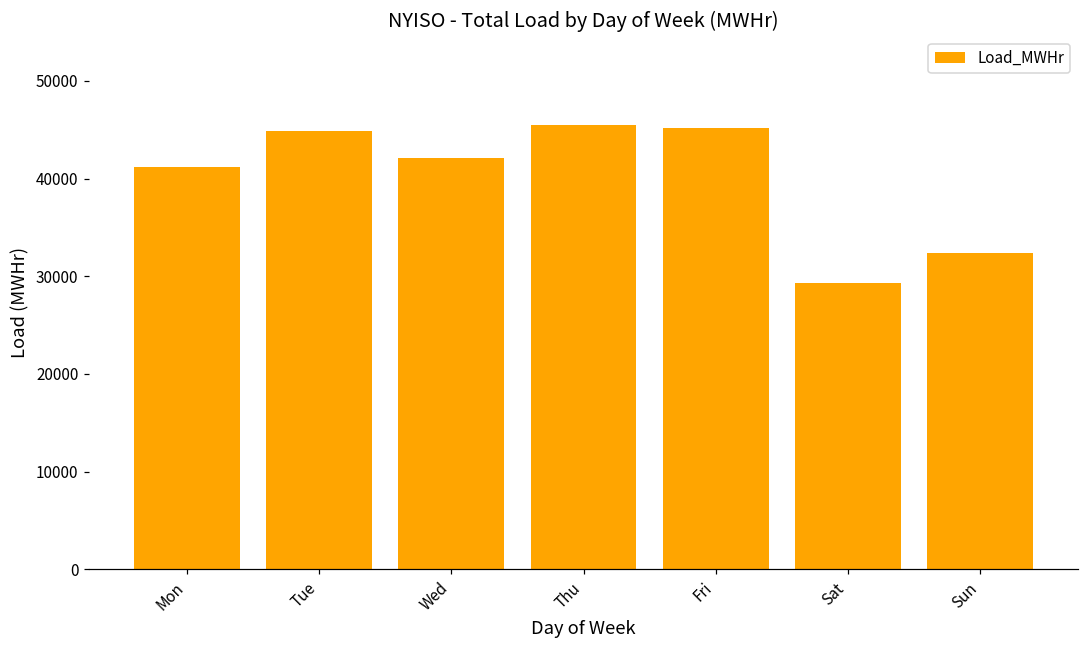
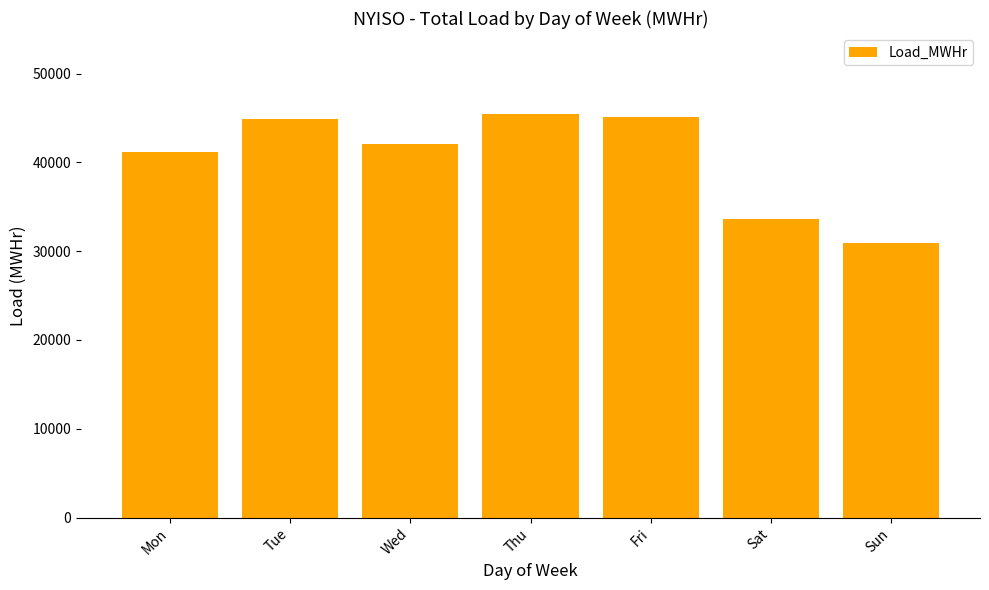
Sat: 29000 -> 34000
Sun: 32000 -> 31000
